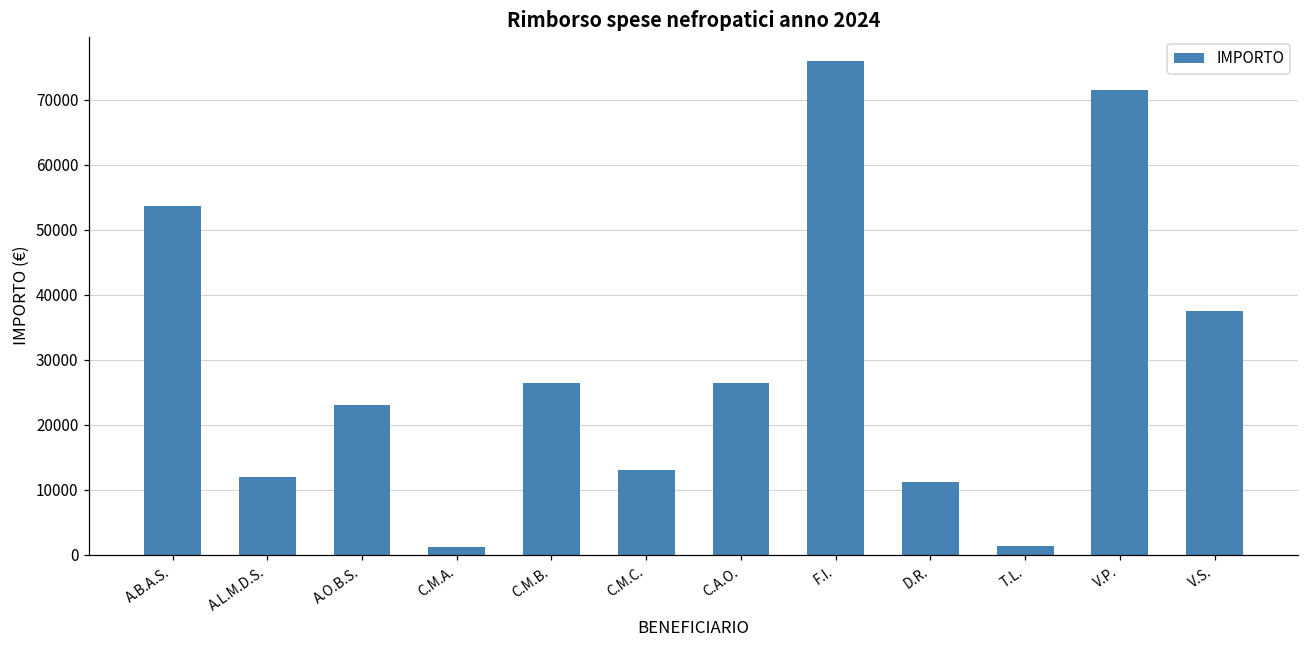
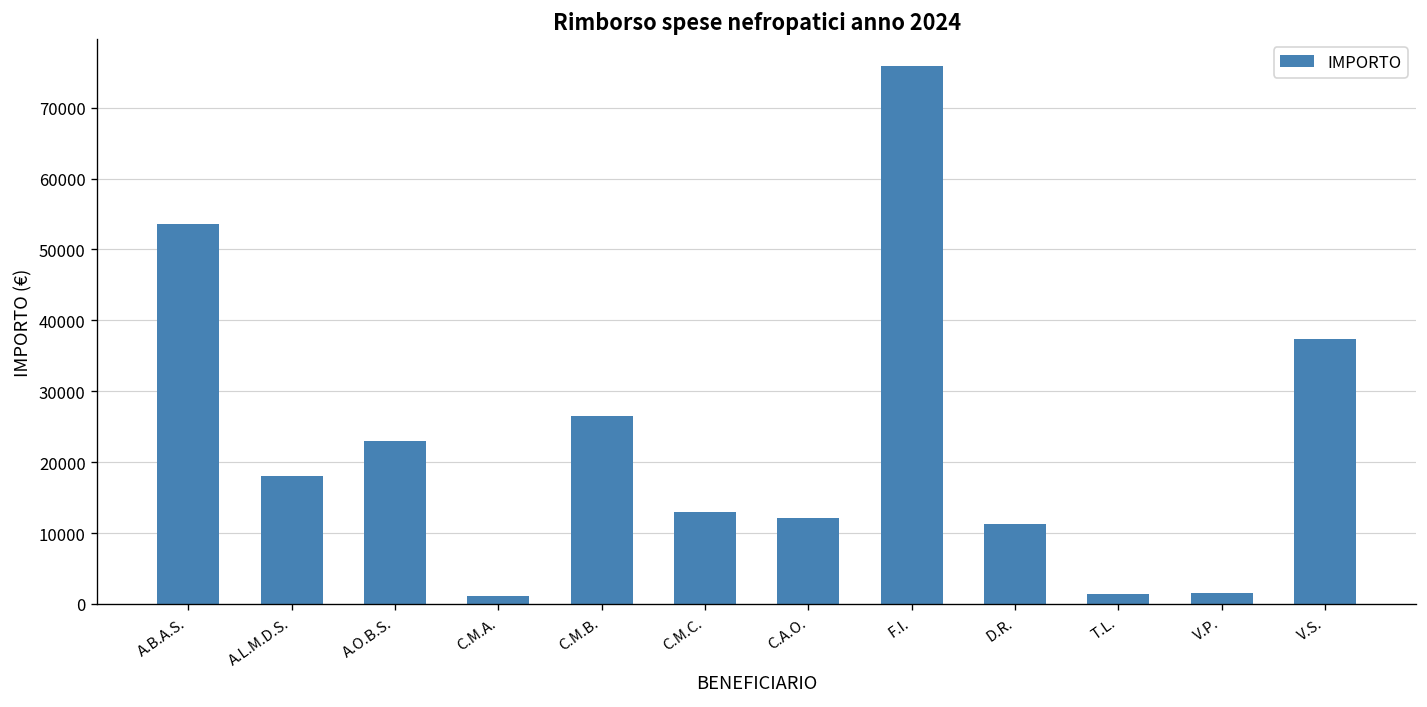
A.L.M.D.S.: 12000 -> 18000
C.A.O.: 26000 -> 12000
V.P.: 71000 -> 2000
